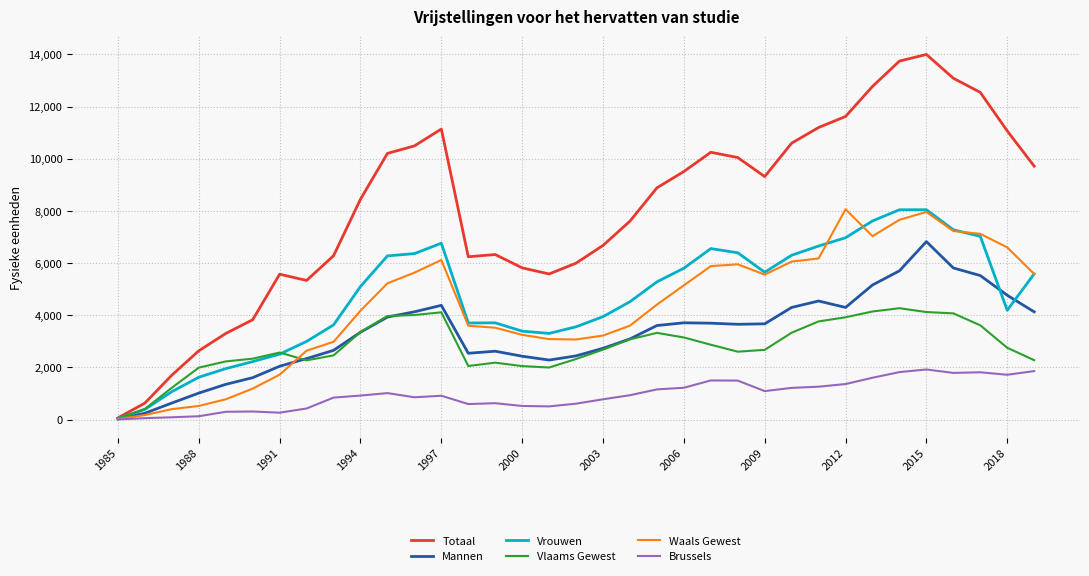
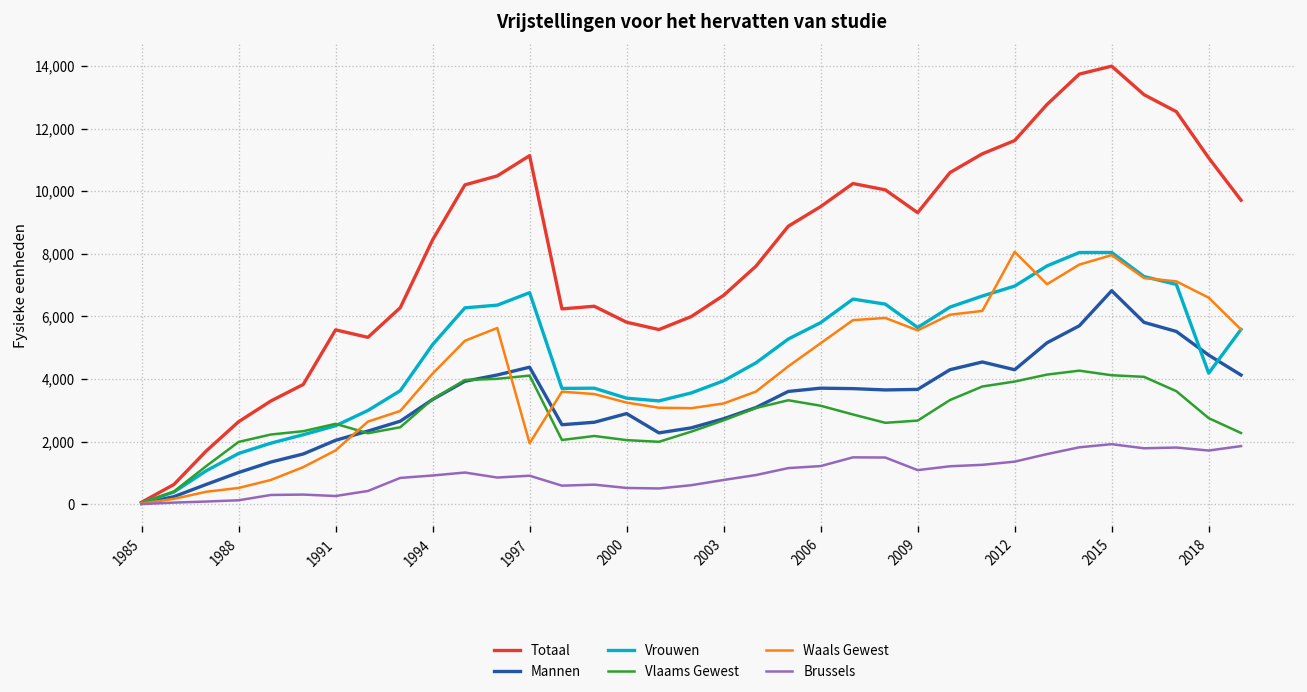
Waals Gewest, 1997: 6,100 -> 1,900
Mannen, 2000: 2,400 -> 2,900
